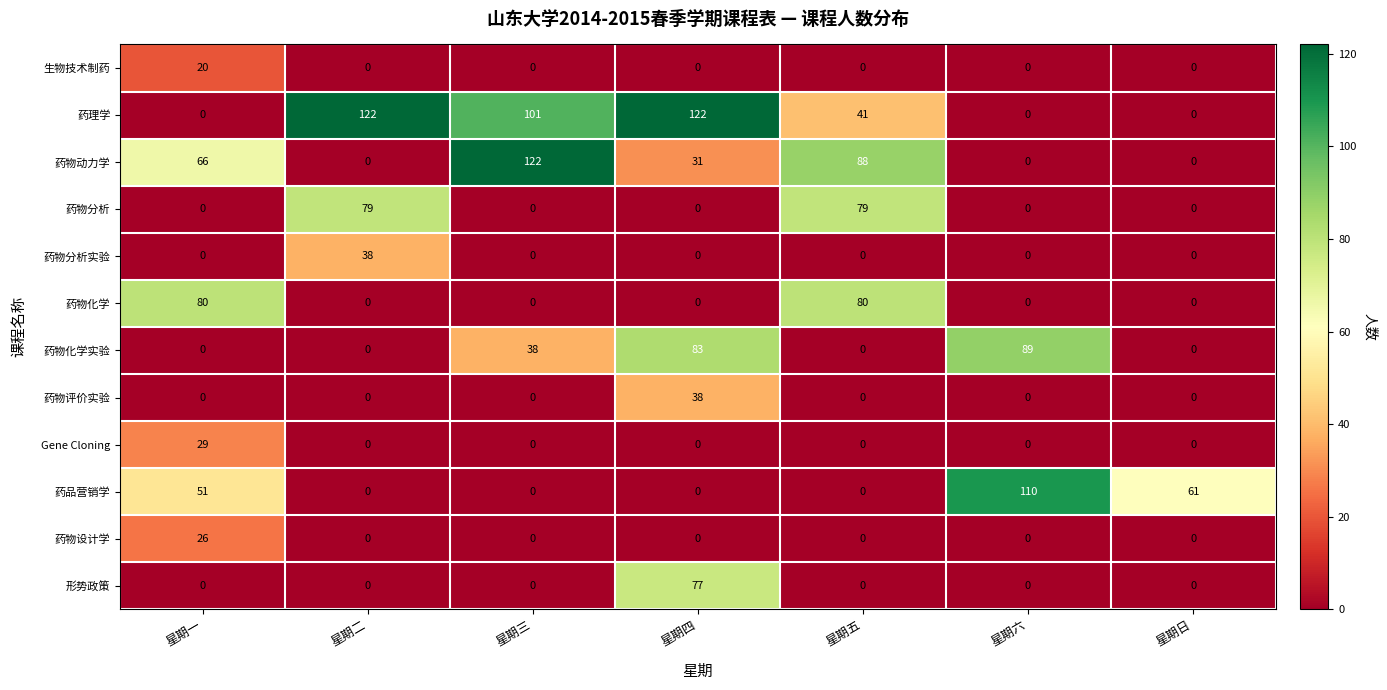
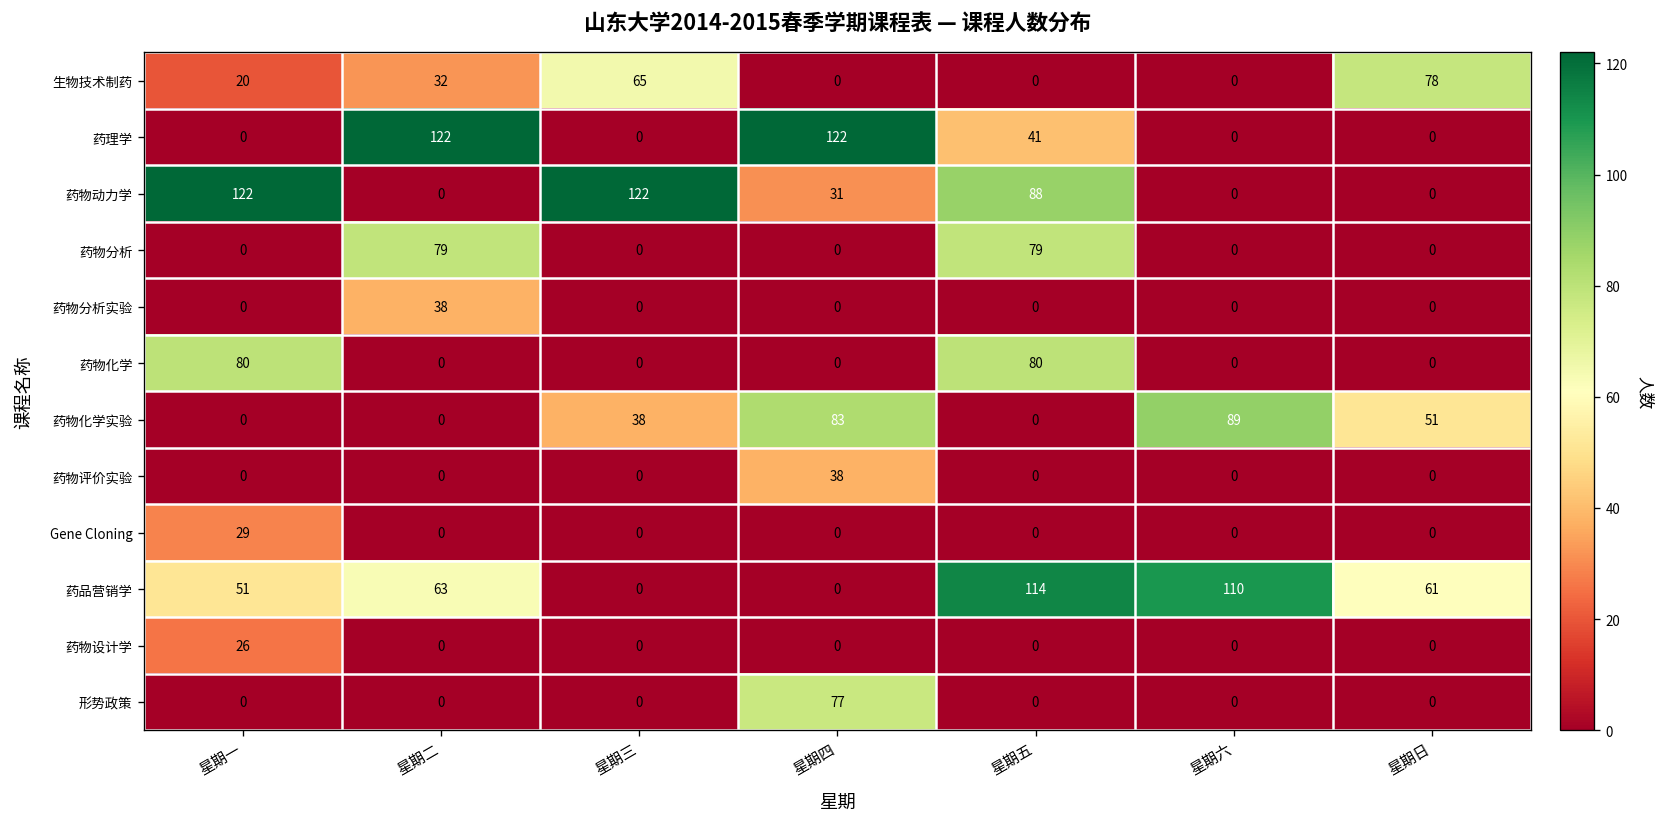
生物技术制药, 星期二: 0 -> 32
生物技术制药, 星期三: 0 -> 65
生物技术制药, 星期日: 0 -> 78
药理学, 星期三: 101 -> 0
药物动力学, 星期一: 66 -> 122
药物化学实验, 星期日: 0 -> 51
药品营销学, 星期二: 0 -> 63
药品营销学, 星期五: 0 -> 114
